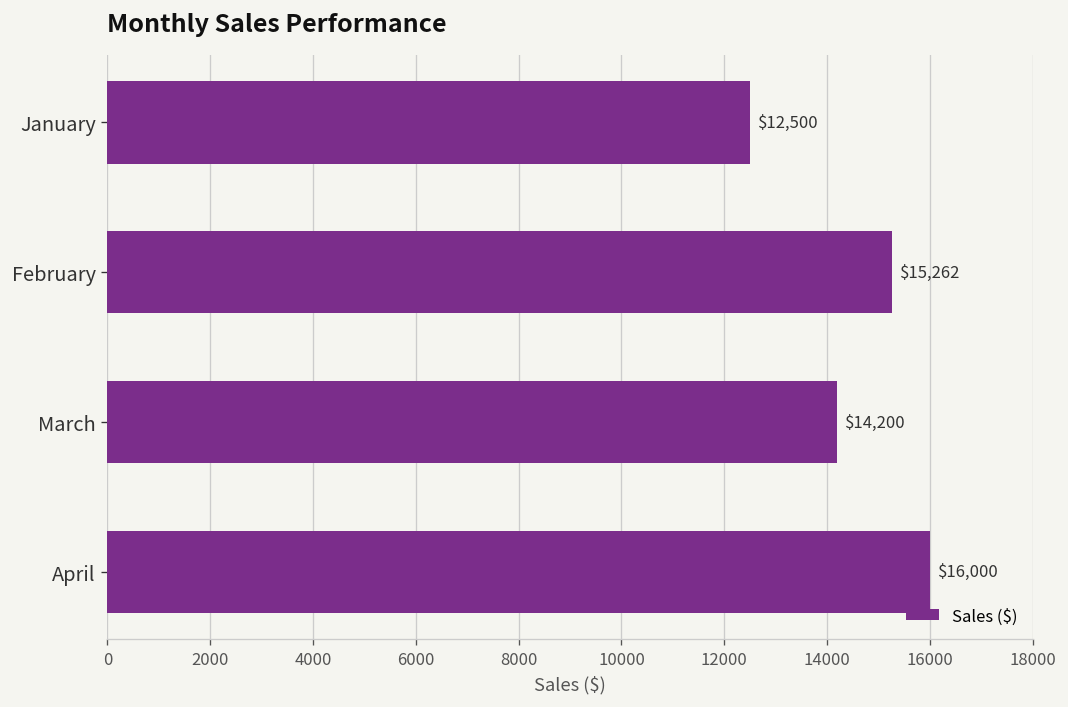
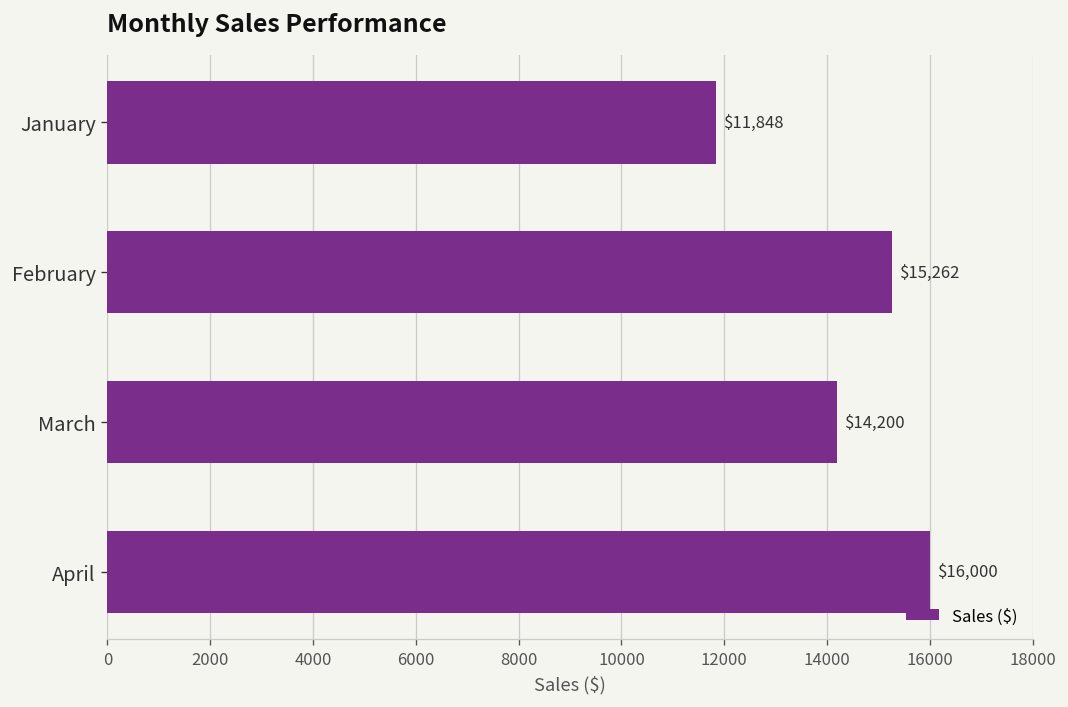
January: $12,500 -> $11,848
